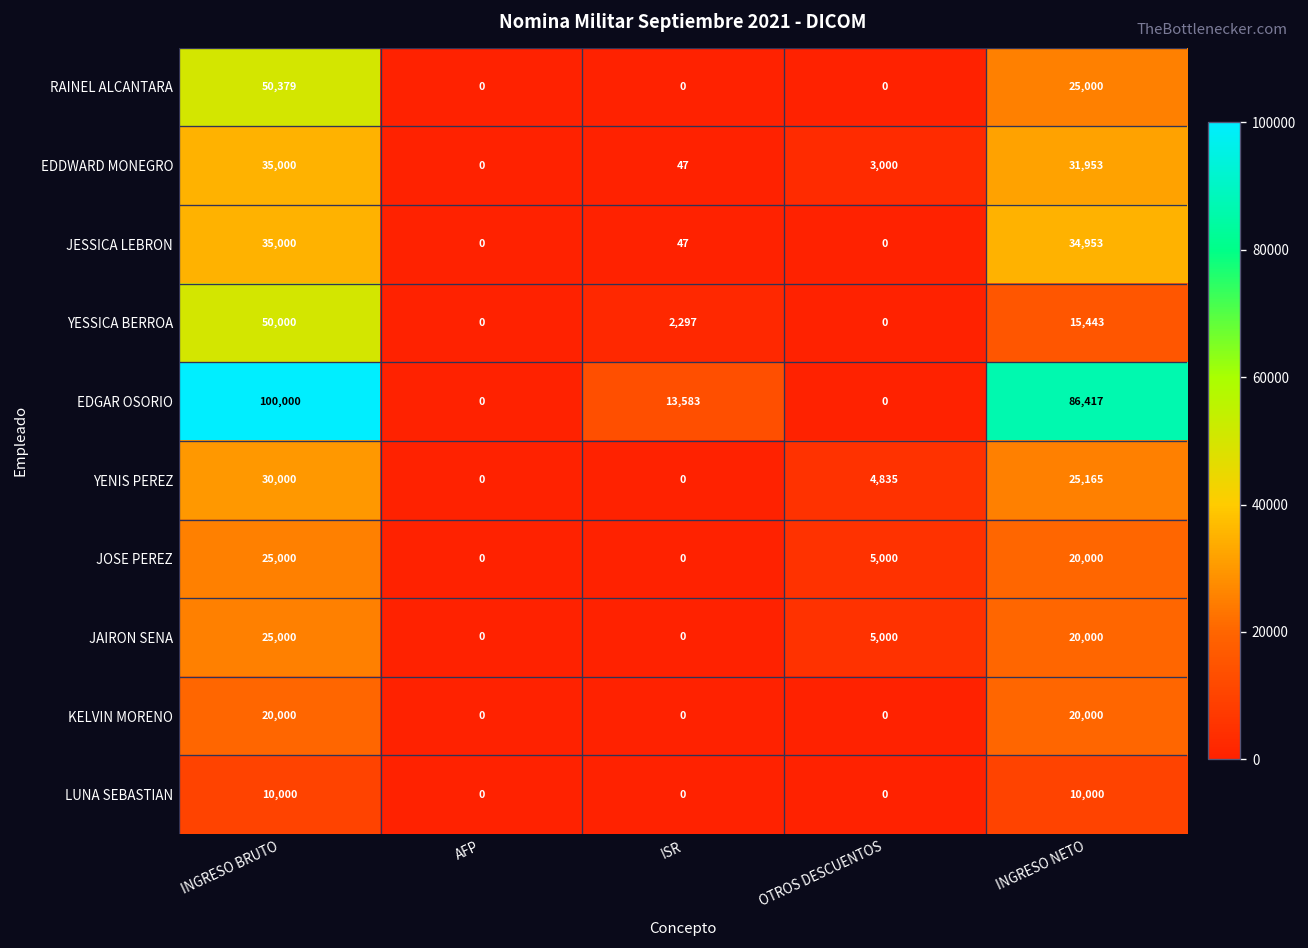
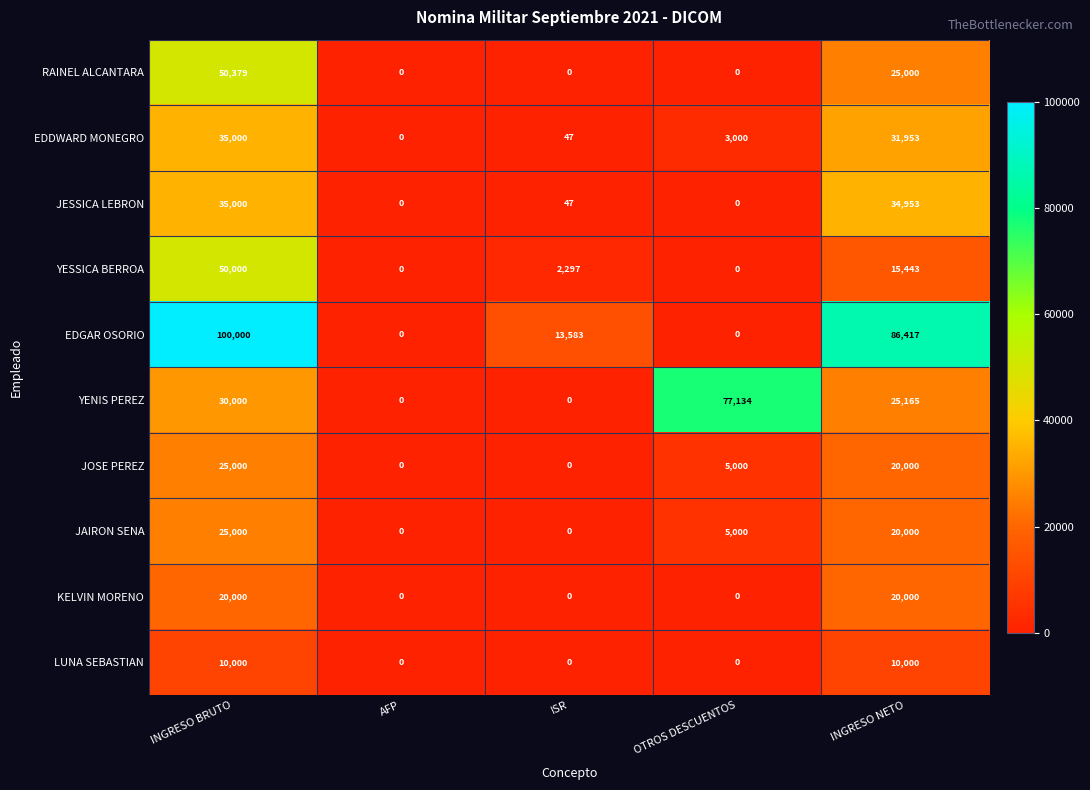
YENIS PEREZ, OTROS DESCUENTOS: 4,835 -> 77,134
